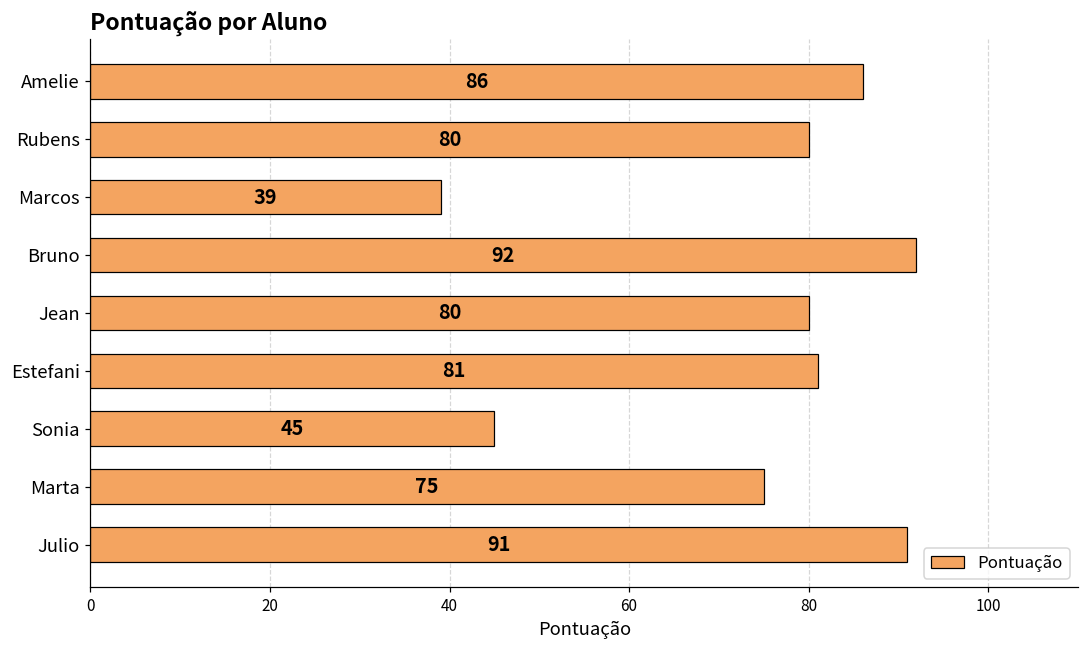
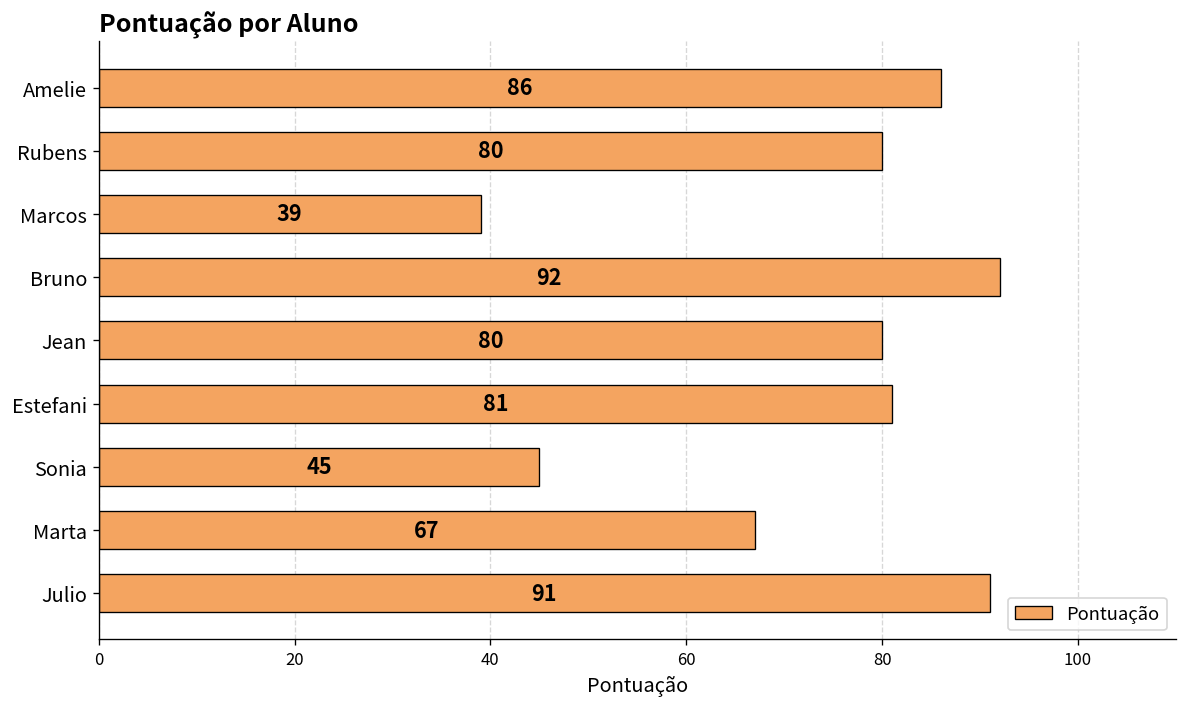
Marta: 75 -> 67
